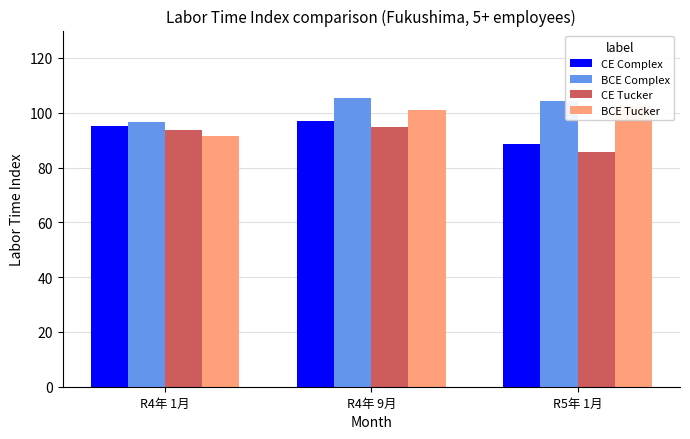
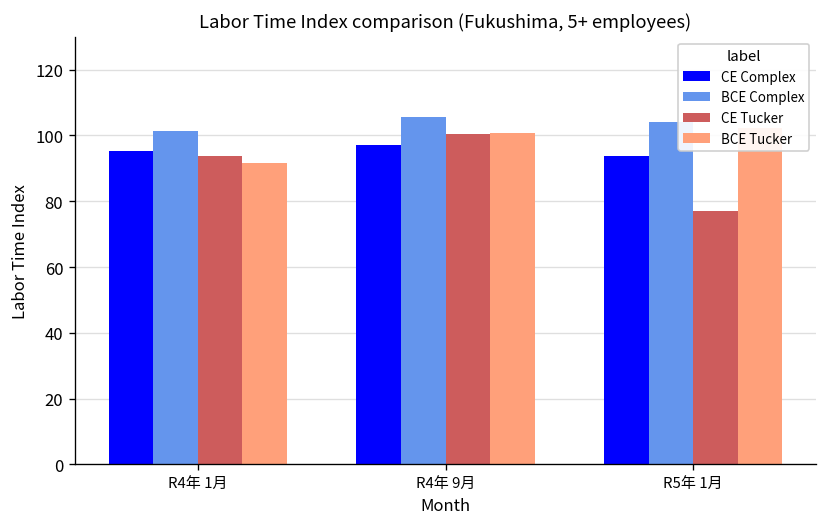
BCE Complex, R4年 1月: 97 -> 102
CE Tucker, R4年 9月: 95 -> 101
CE Complex, R5年 1月: 89 -> 94
CE Tucker, R5年 1月: 86 -> 77
